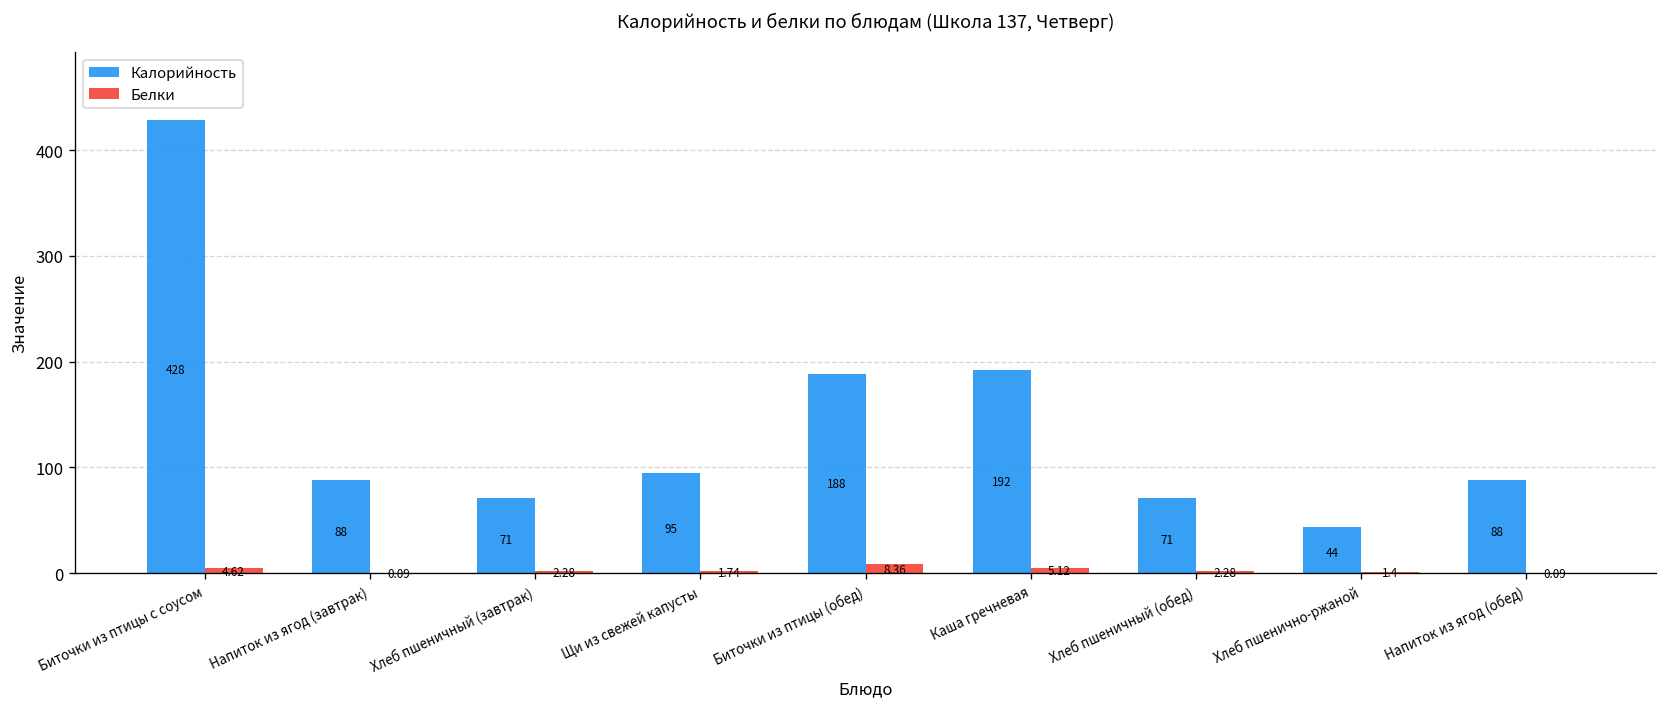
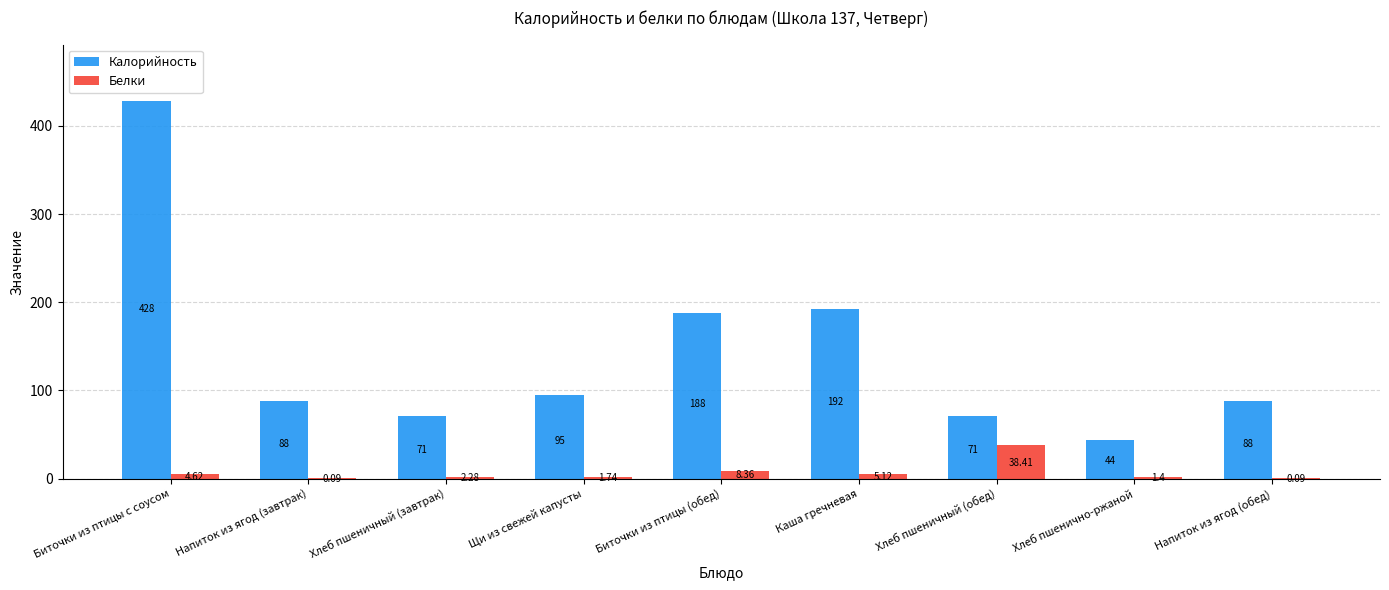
Белки, Хлеб пшеничный (обед): 2.28 -> 38.41
